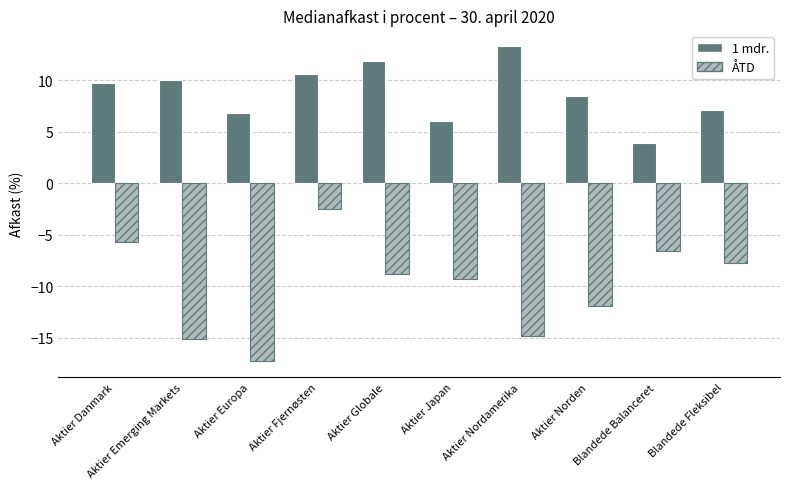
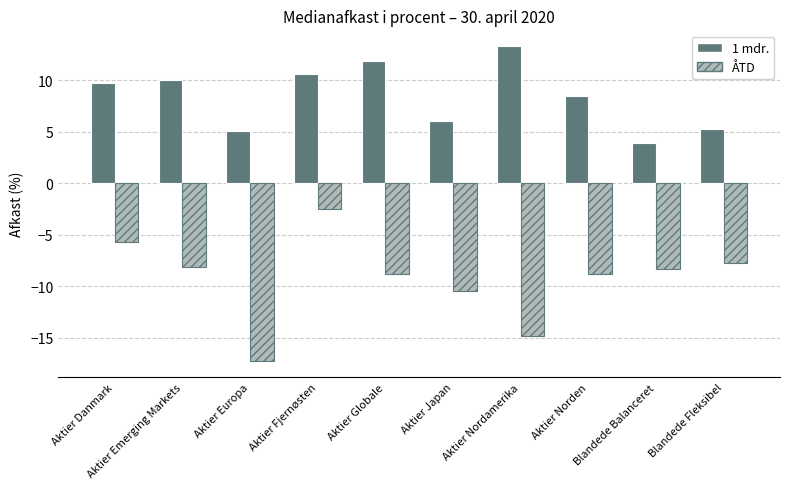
ÅTD, Aktier Emerging Markets: -15.1 -> -8.2
1 mdr., Aktier Europa: 6.8 -> 5.1
ÅTD, Aktier Japan: -9.3 -> -10.4
ÅTD, Aktier Norden: -11.9 -> -8.8
ÅTD, Blandede Balanceret: -6.5 -> -8.4
1 mdr., Blandede Fleksibel: 7.1 -> 5.2
